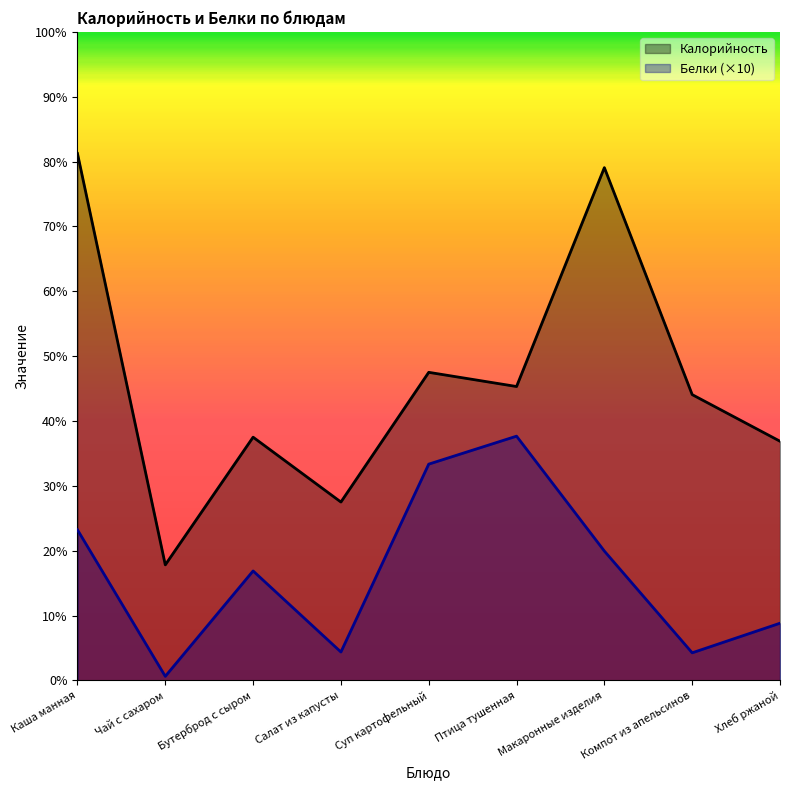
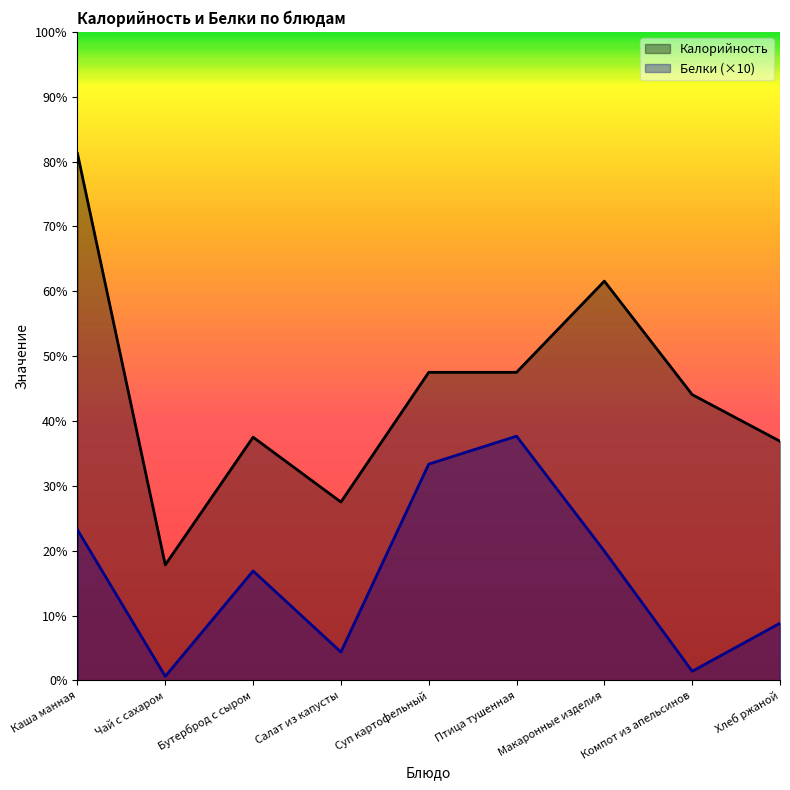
Калорийность, Птица тушенная: 45% -> 48%
Калорийность, Макаронные изделия: 79% -> 62%
Белки (×10), Компот из апельсинов: 4% -> 1%
